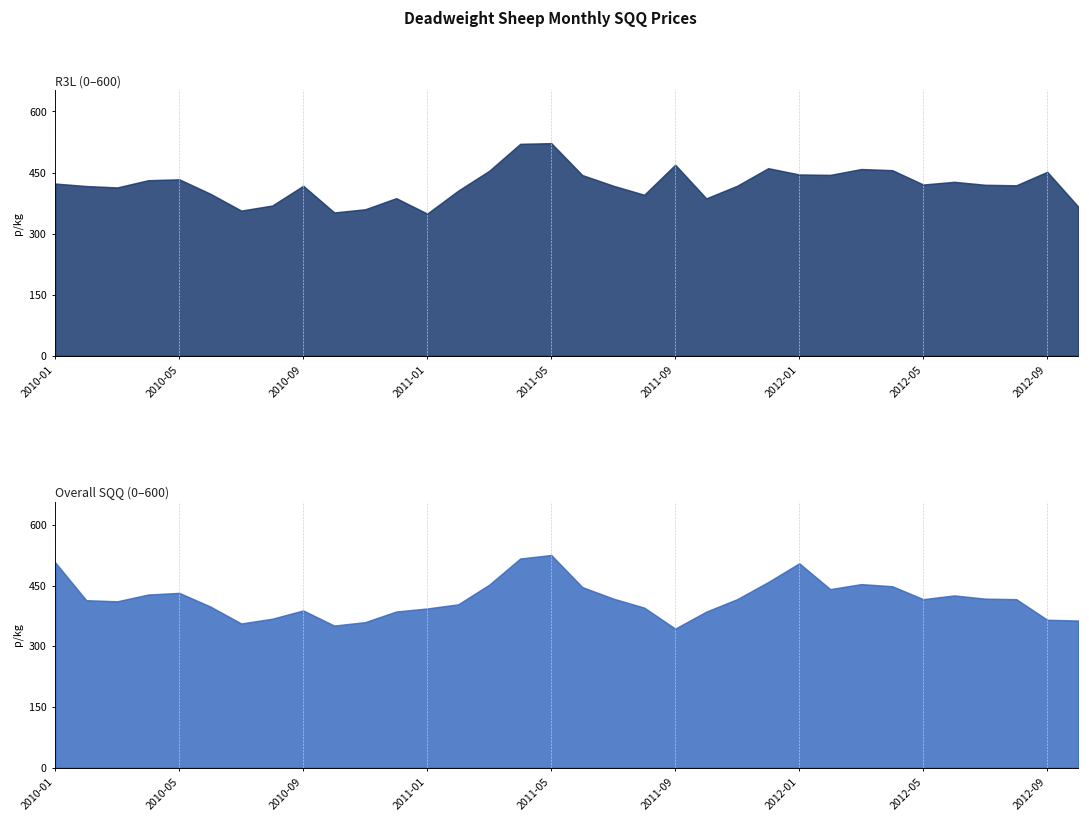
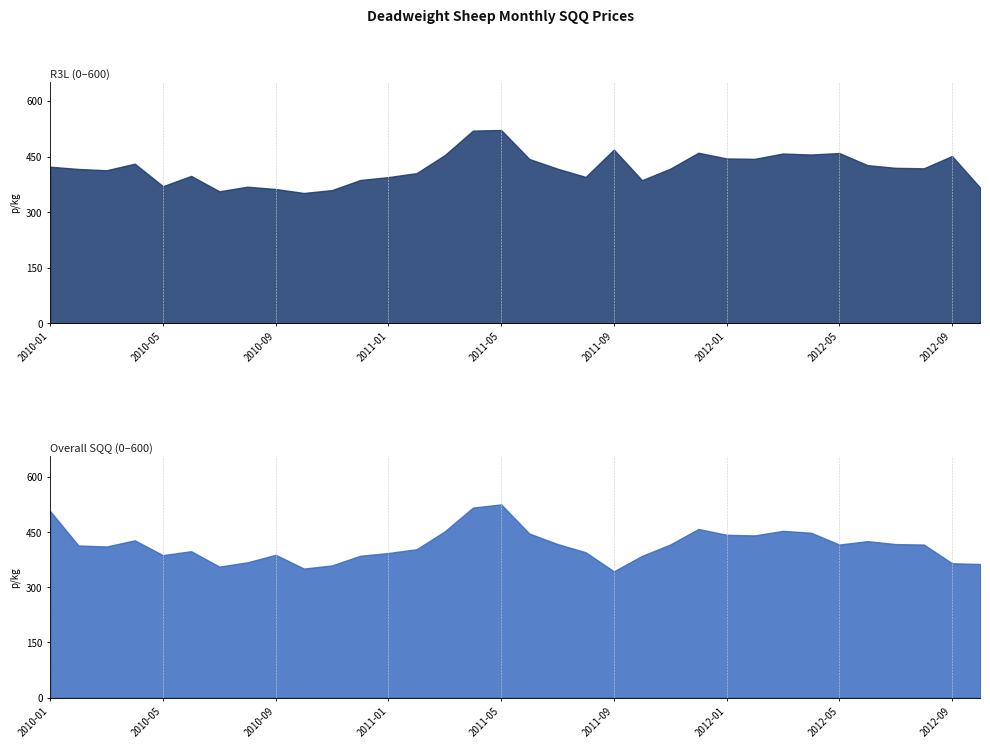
R3L (0–600), 2010-05: 430 -> 370
R3L (0–600), 2010-09: 420 -> 360
R3L (0–600), 2011-01: 350 -> 390
R3L (0–600), 2012-05: 420 -> 460
Overall SQQ (0–600), 2010-05: 430 -> 390
Overall SQQ (0–600), 2012-01: 510 -> 440
